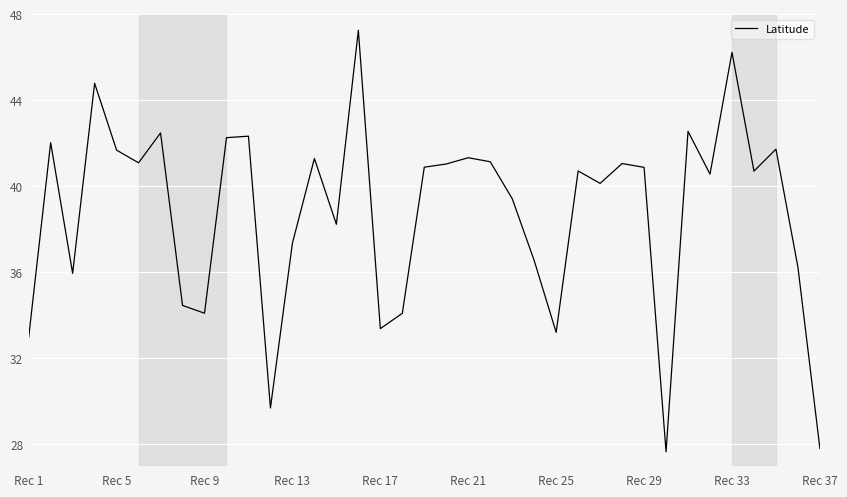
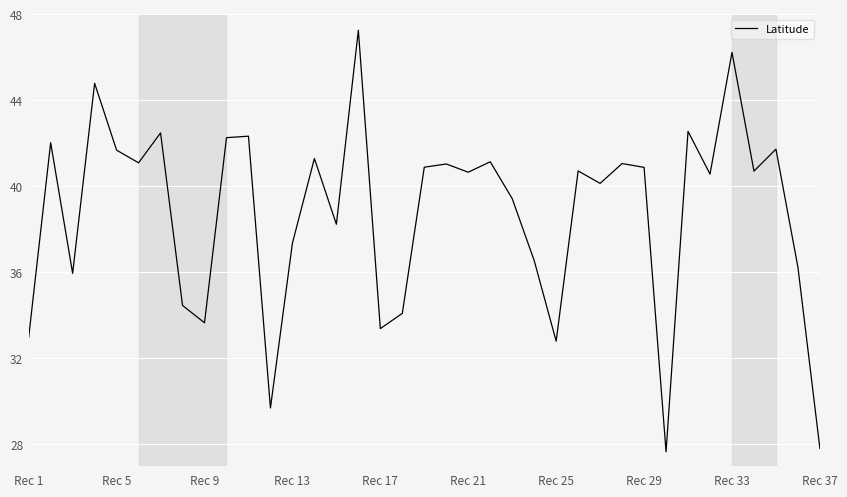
Rec 9: 34.1 -> 33.6
Rec 21: 41.3 -> 40.7
Rec 25: 33.2 -> 32.8
